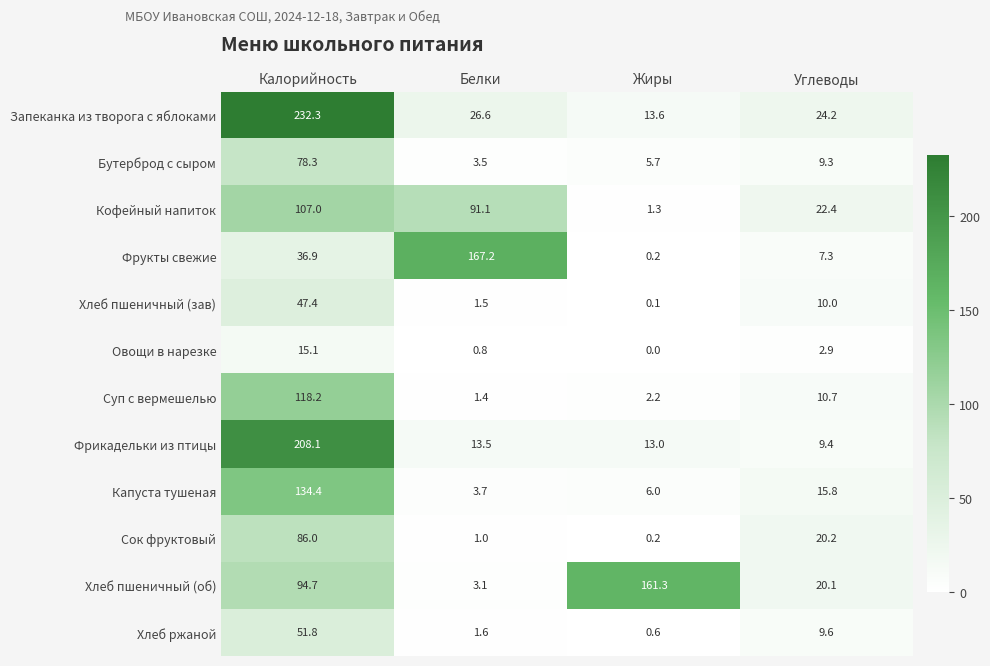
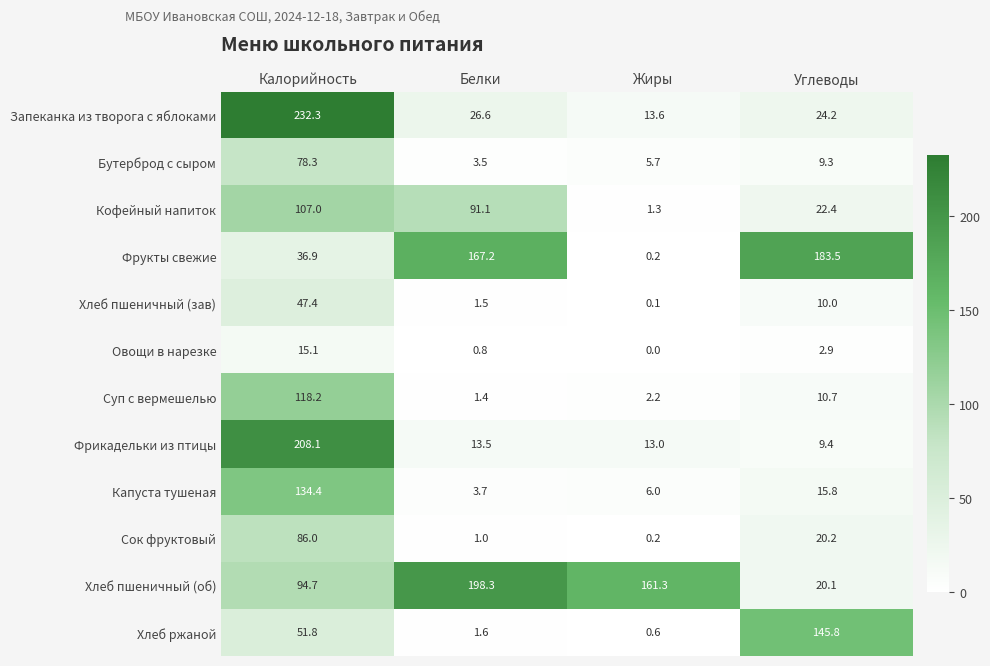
Фрукты свежие, Углеводы: 7.3 -> 183.5
Хлеб пшеничный (об), Белки: 3.1 -> 198.3
Хлеб ржаной, Углеводы: 9.6 -> 145.8
